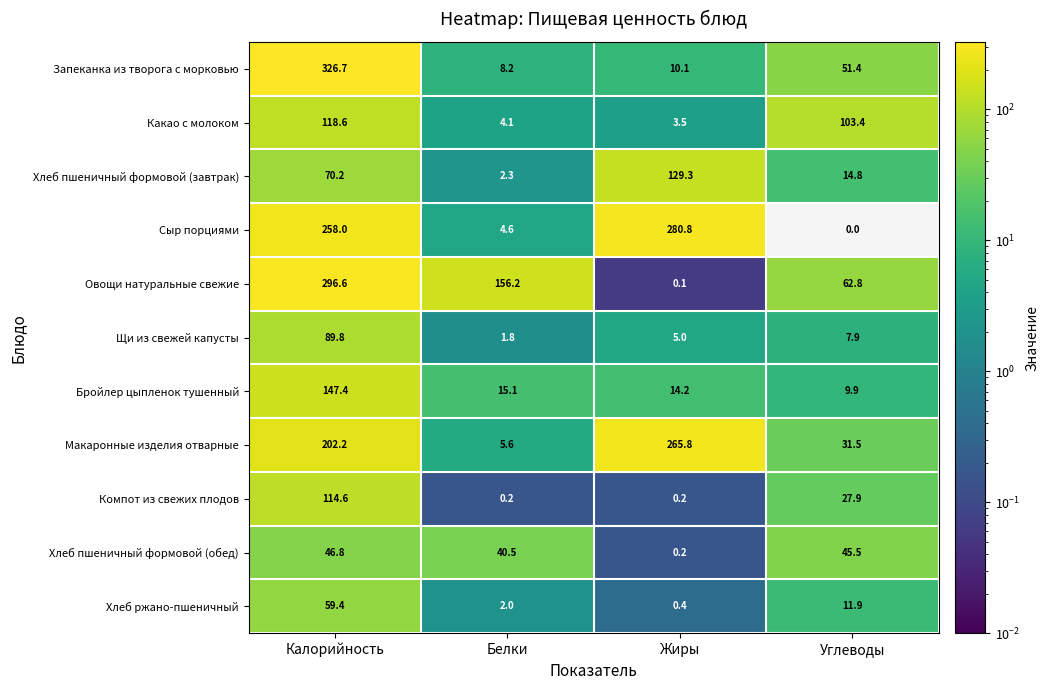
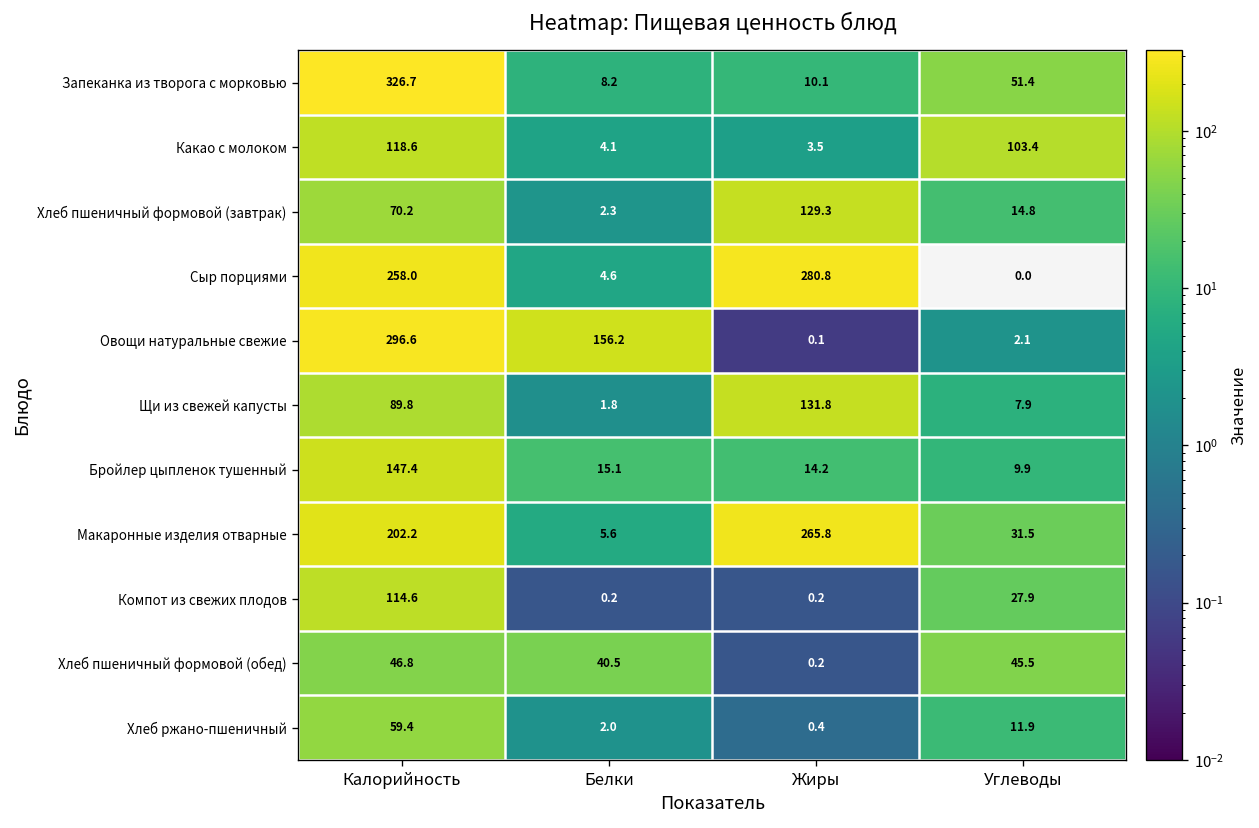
Овощи натуральные свежие, Углеводы: 62.8 -> 2.1
Щи из свежей капусты, Жиры: 5.0 -> 131.8
